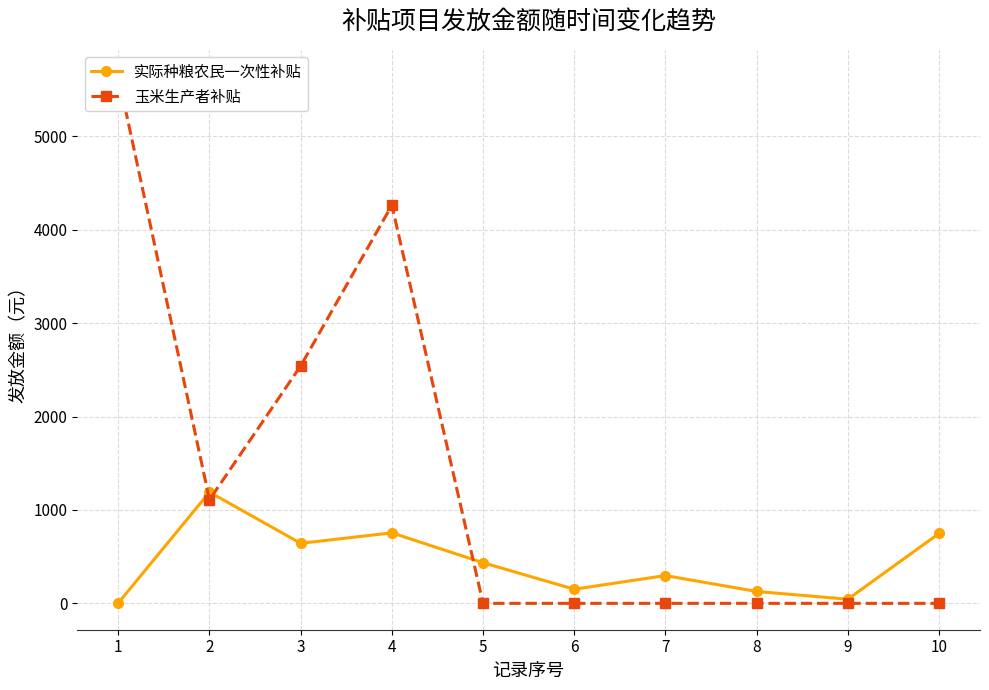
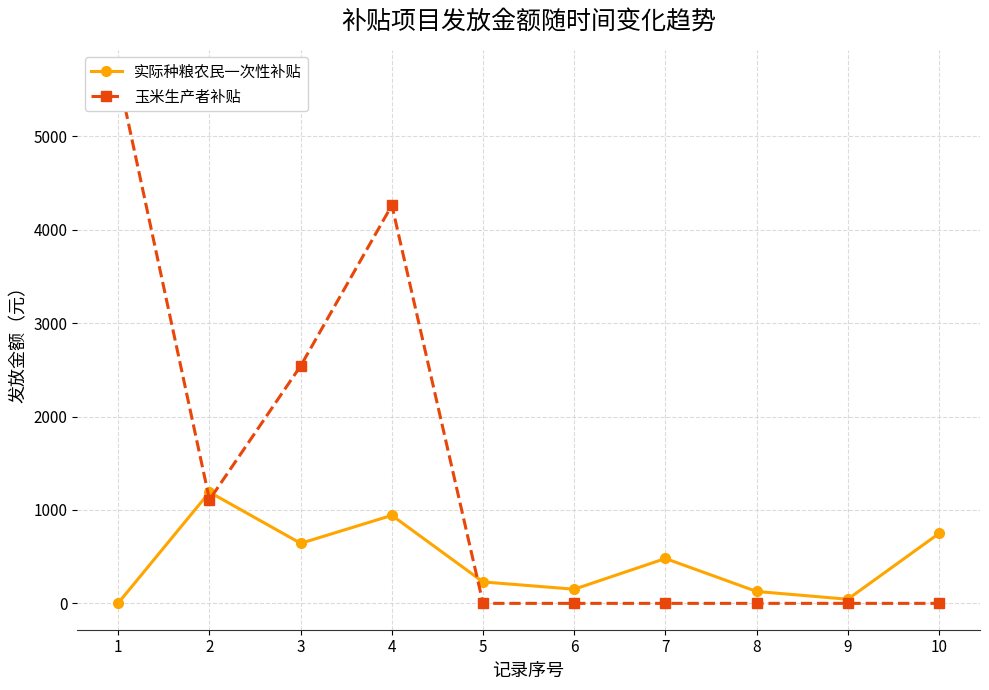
实际种粮农民一次性补贴, 4: 800 -> 900
实际种粮农民一次性补贴, 5: 400 -> 200
实际种粮农民一次性补贴, 7: 300 -> 500
